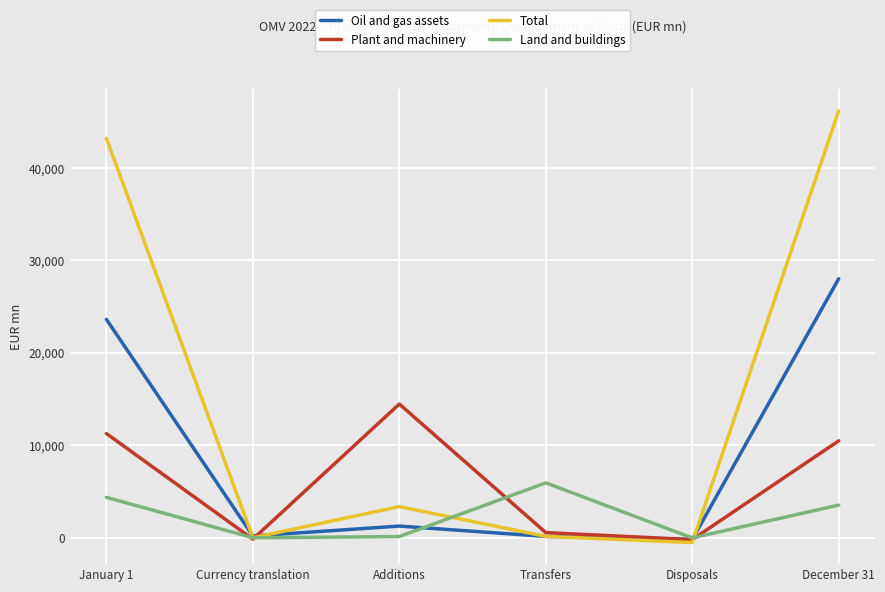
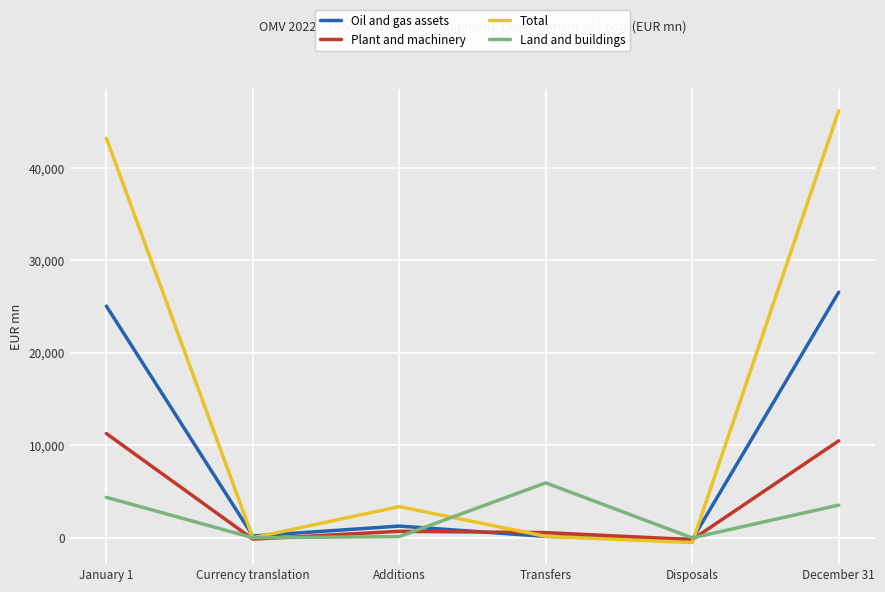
Oil and gas assets, January 1: 24,000 -> 25,000
Plant and machinery, Additions: 14,000 -> 1,000
Oil and gas assets, December 31: 28,000 -> 27,000
